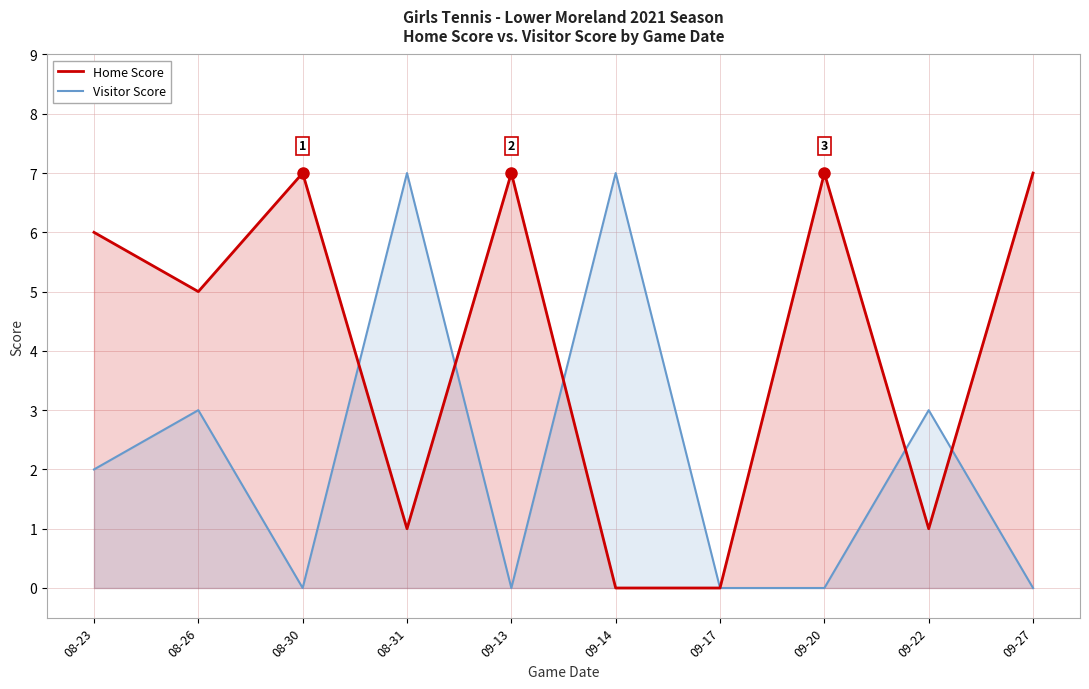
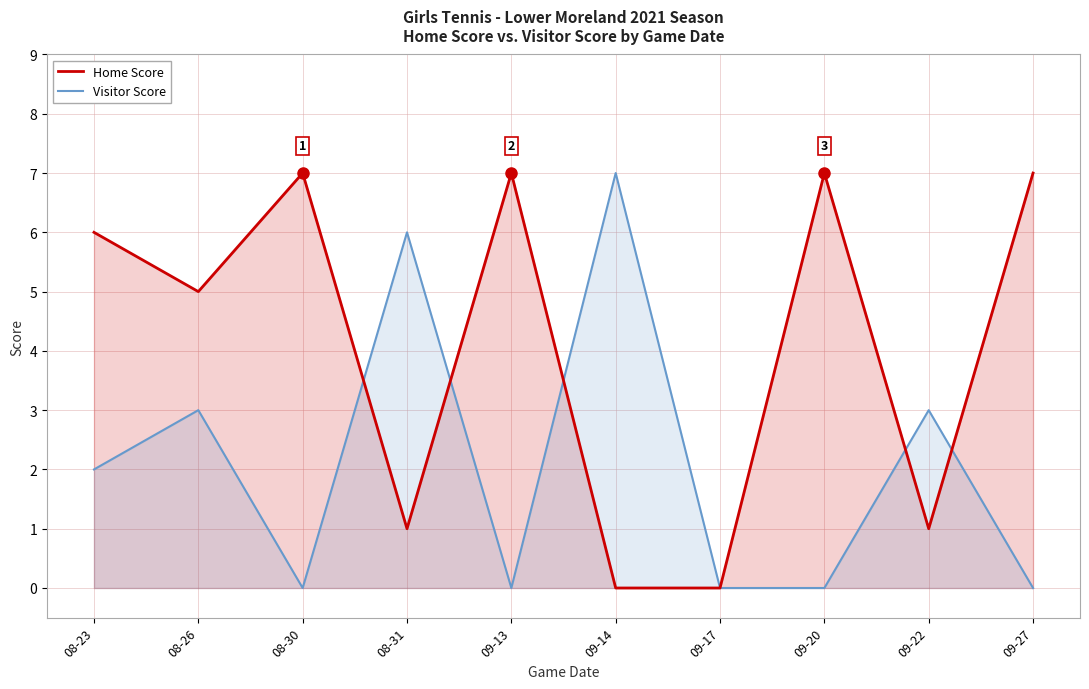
Visitor Score, 08-31: 7 -> 6
